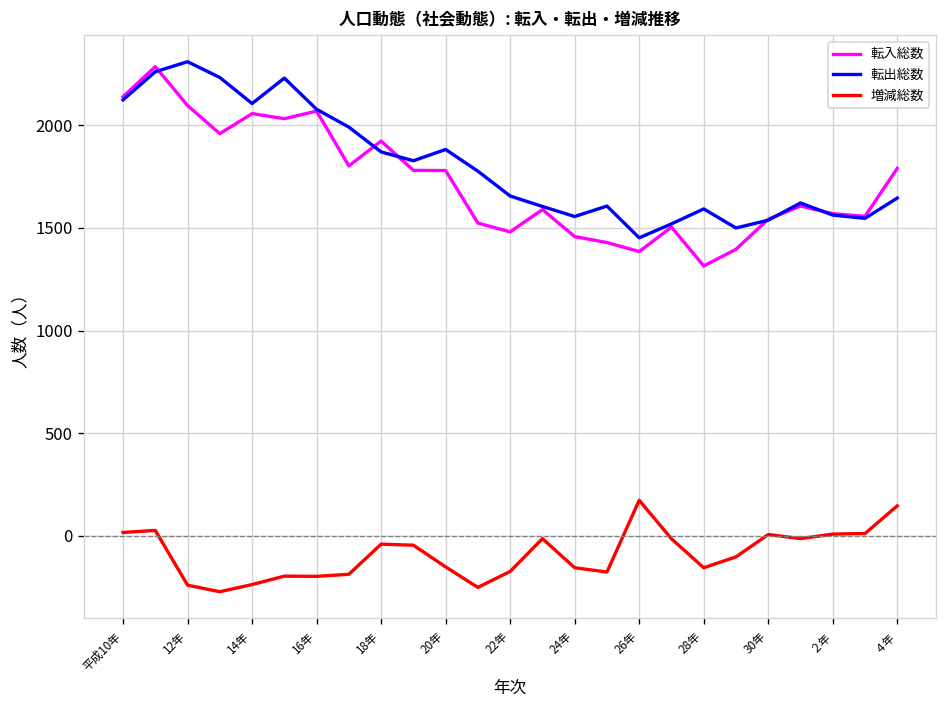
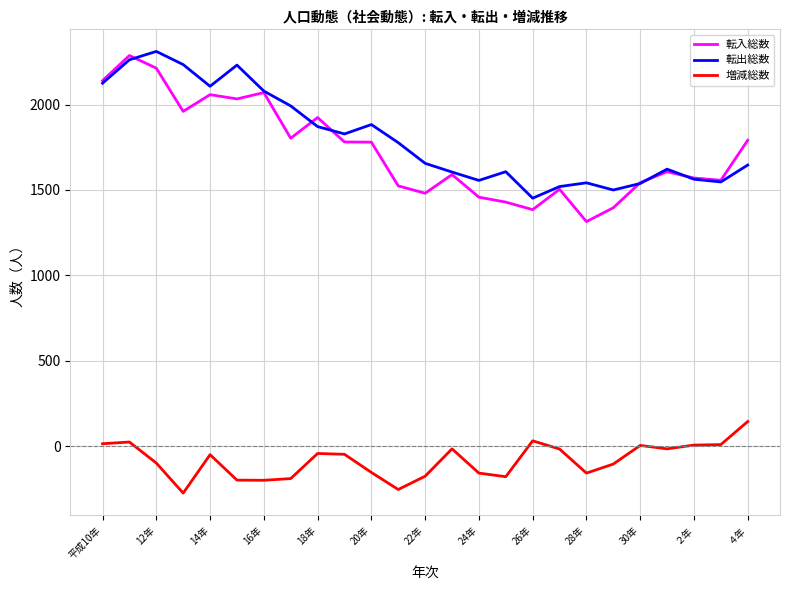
転入総数, 12年: 2100 -> 2210
増減総数, 12年: -240 -> -100
増減総数, 14年: -240 -> -50
増減総数, 26年: 170 -> 30
転出総数, 28年: 1590 -> 1540
